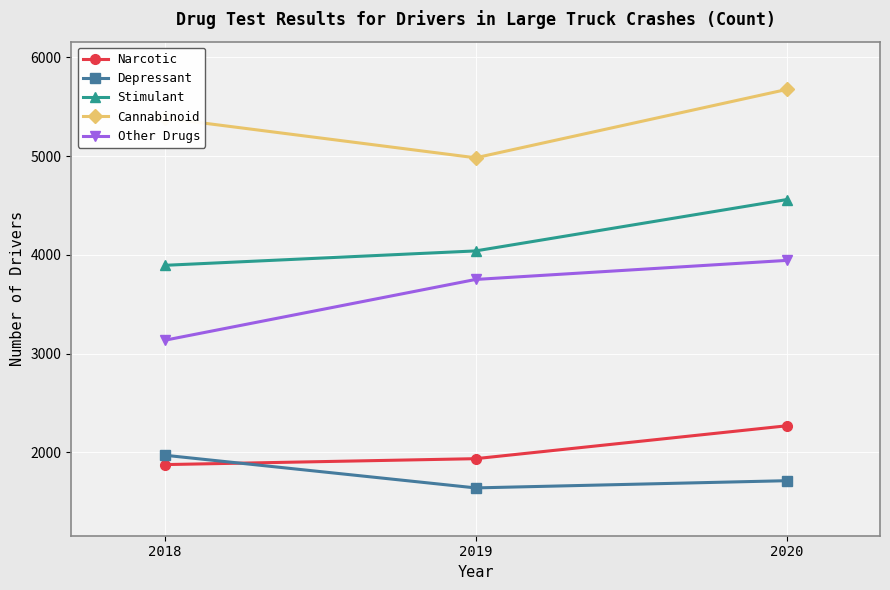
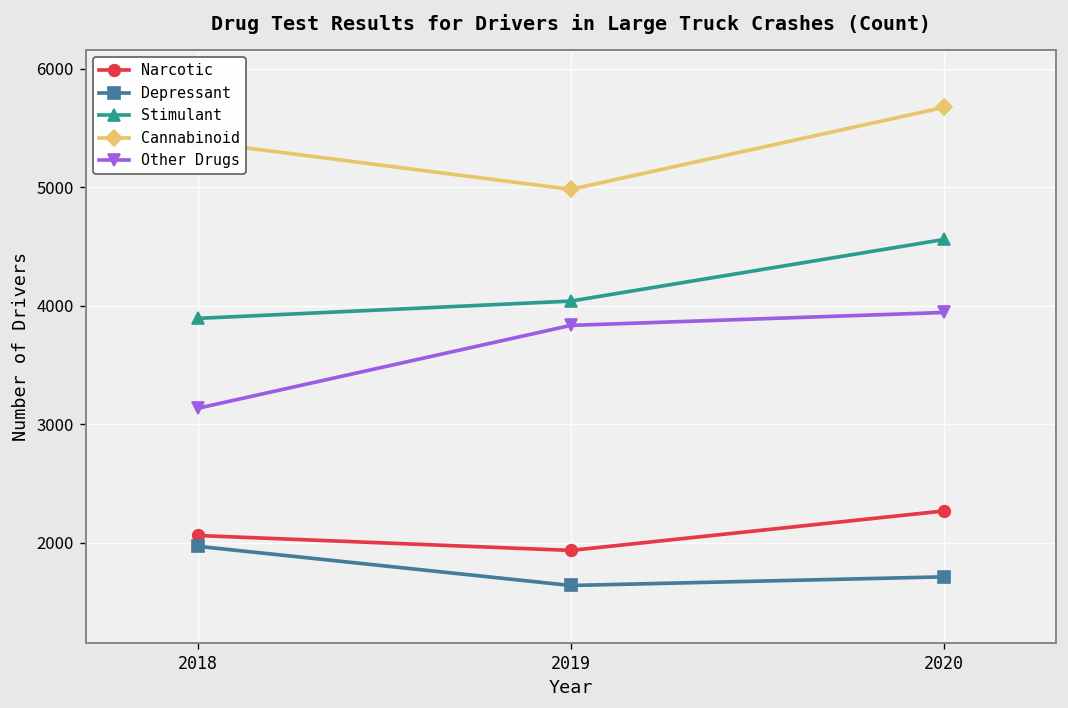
Narcotic, 2018: 1900 -> 2100
Other Drugs, 2019: 3750 -> 3830
